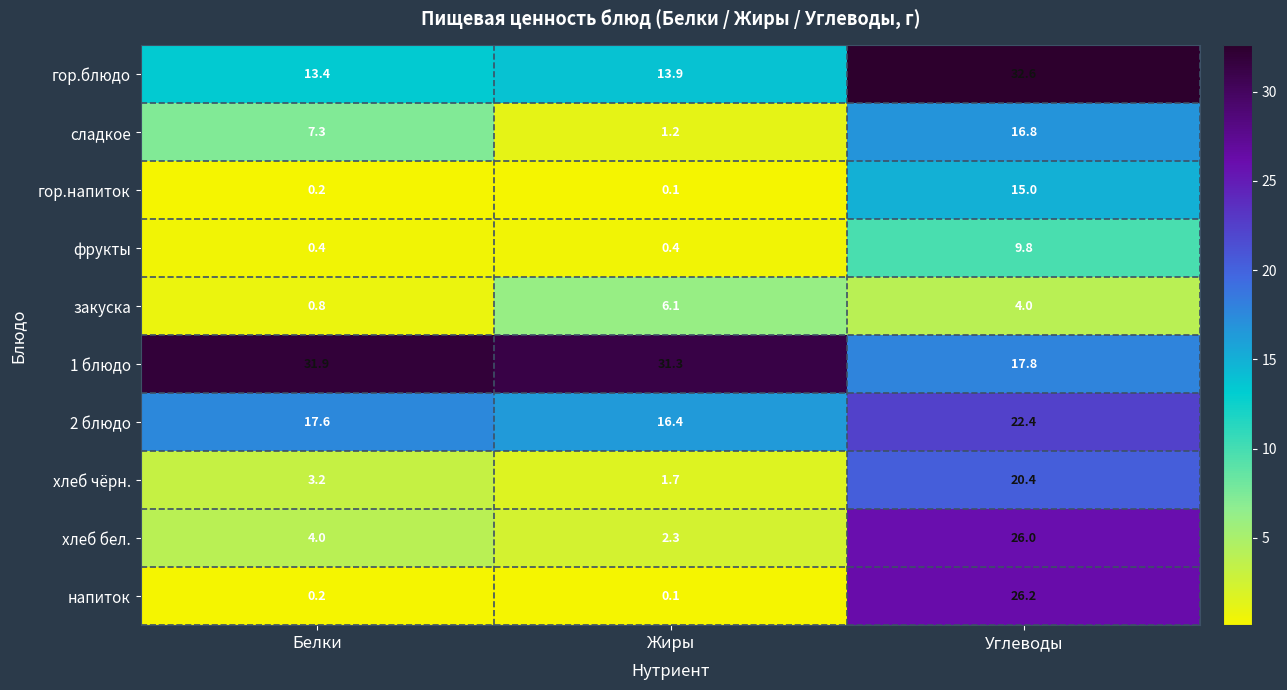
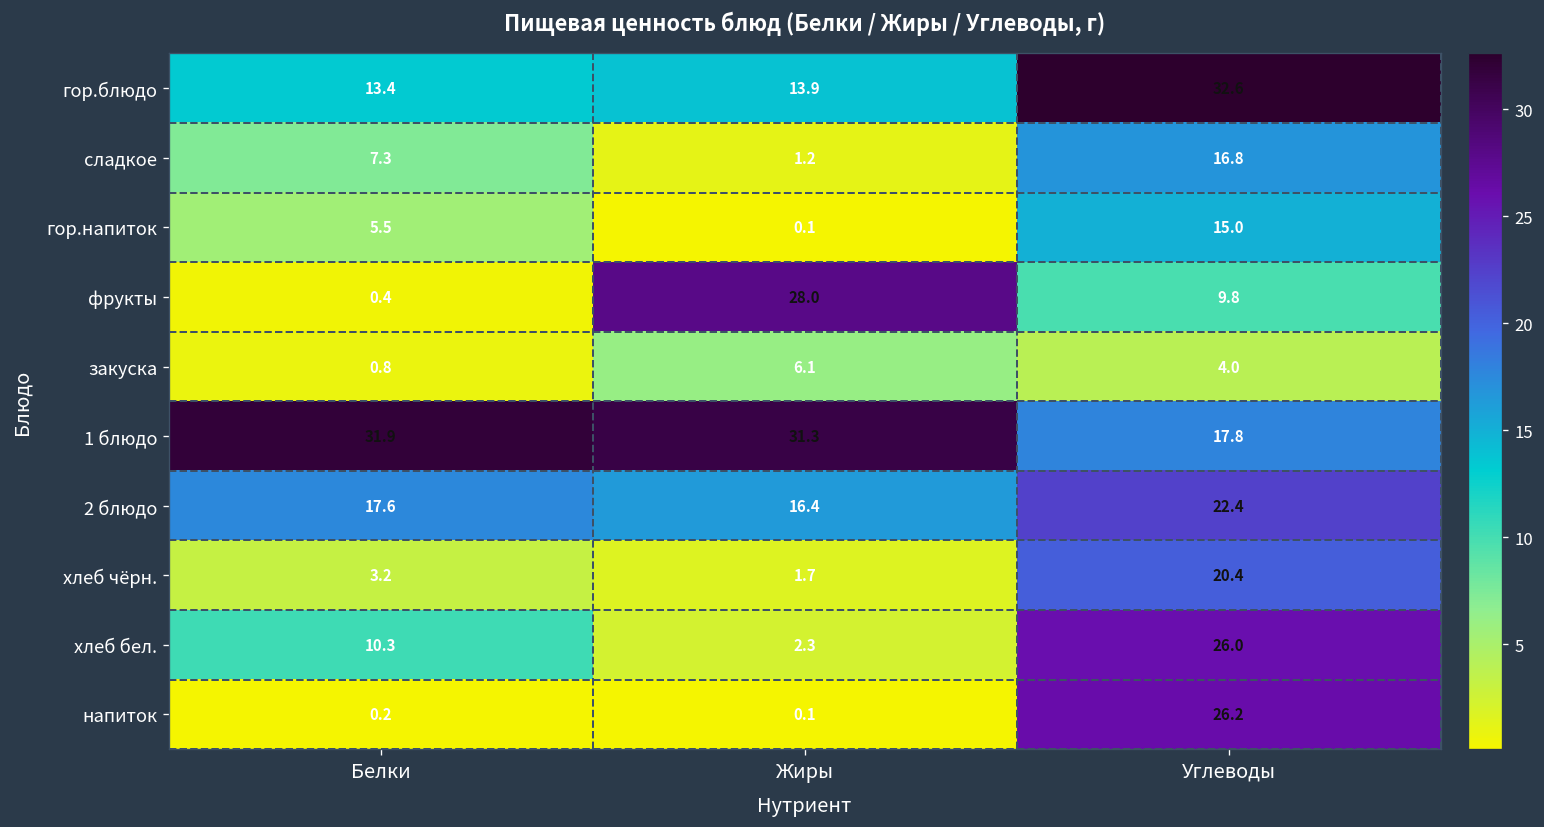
гор.напиток, Белки: 0.2 -> 5.5
фрукты, Жиры: 0.4 -> 28.0
хлеб бел., Белки: 4.0 -> 10.3
